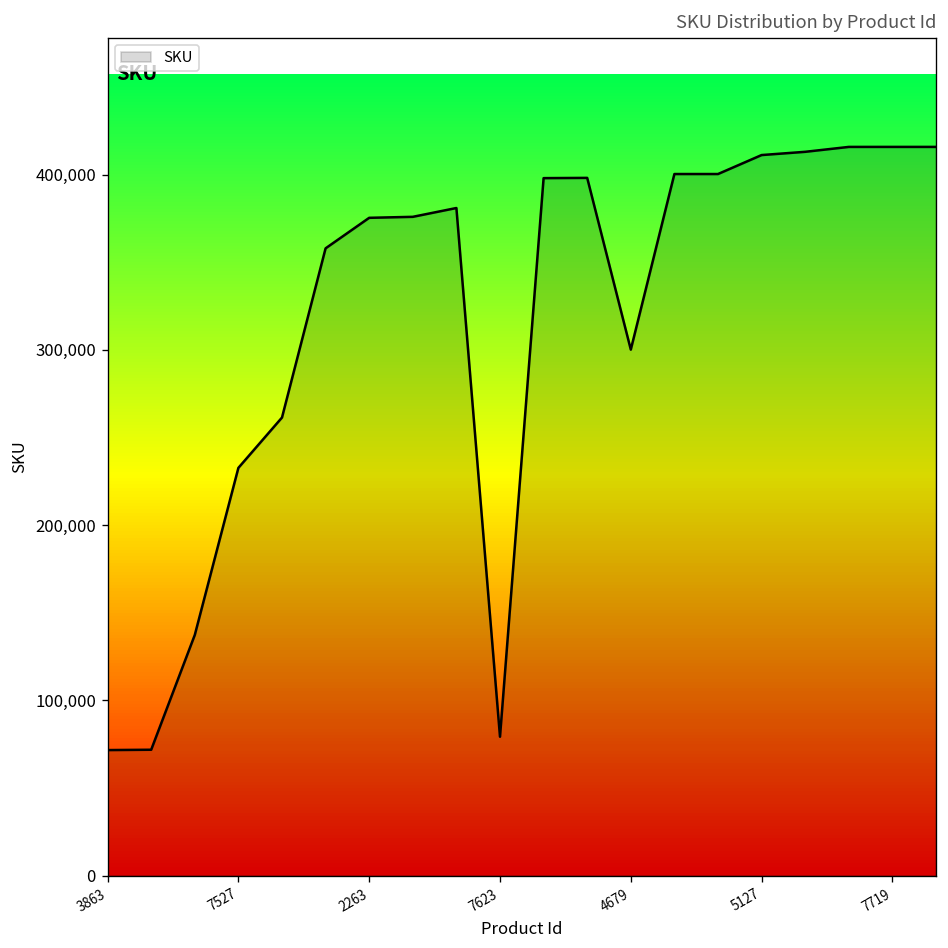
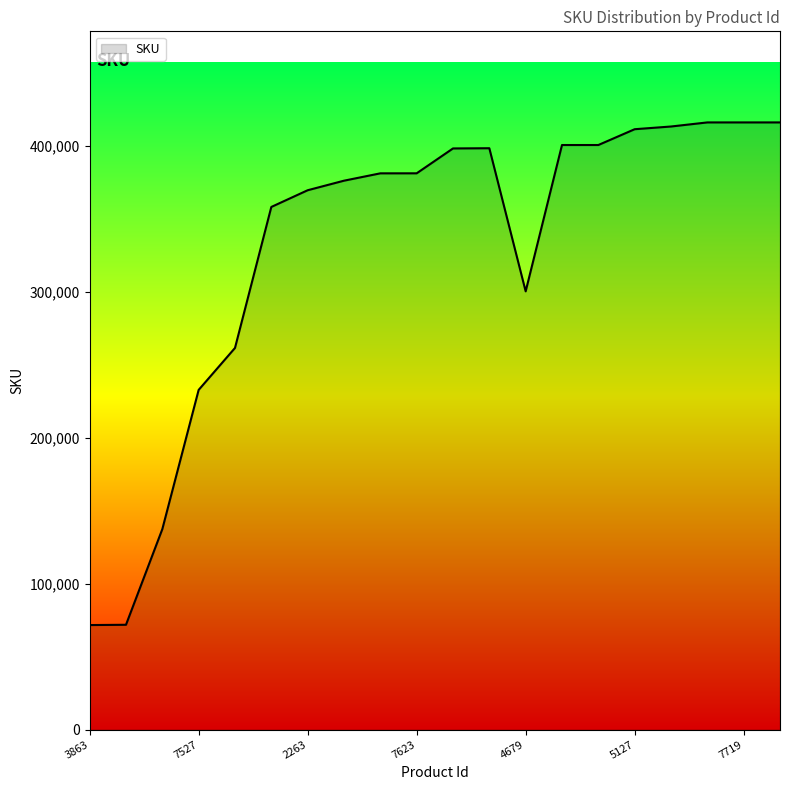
2263: 375,000 -> 369,000
7623: 79,000 -> 381,000
